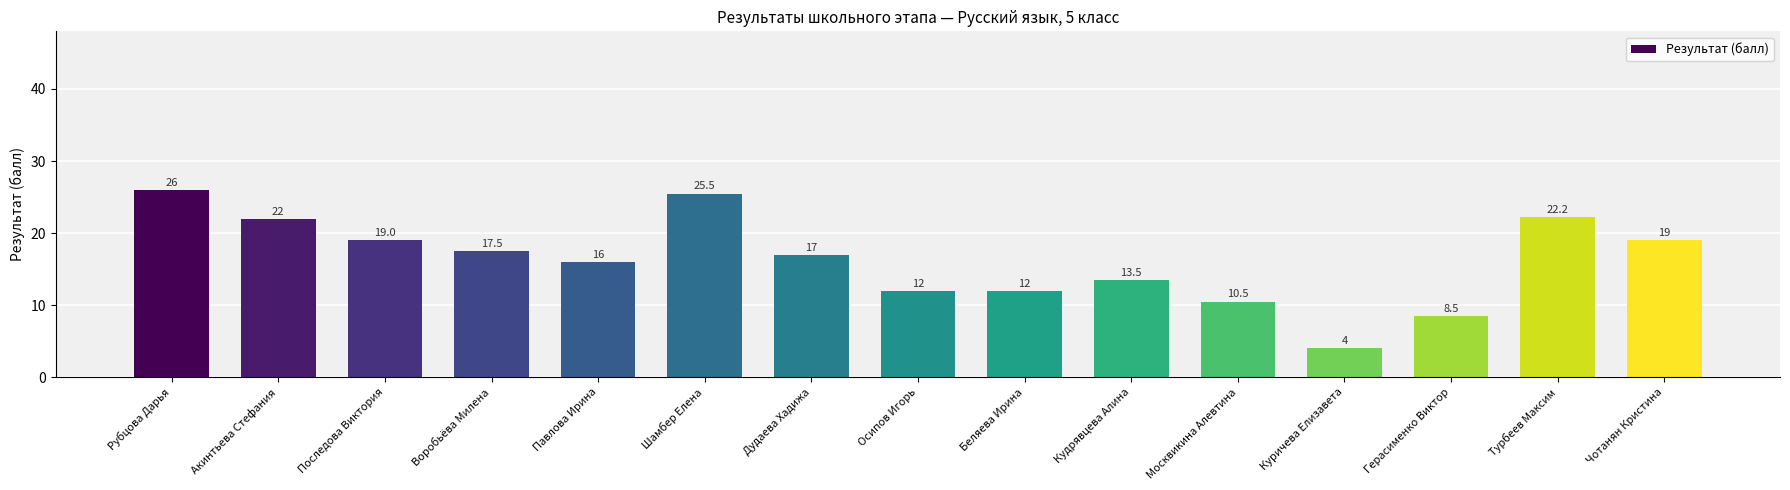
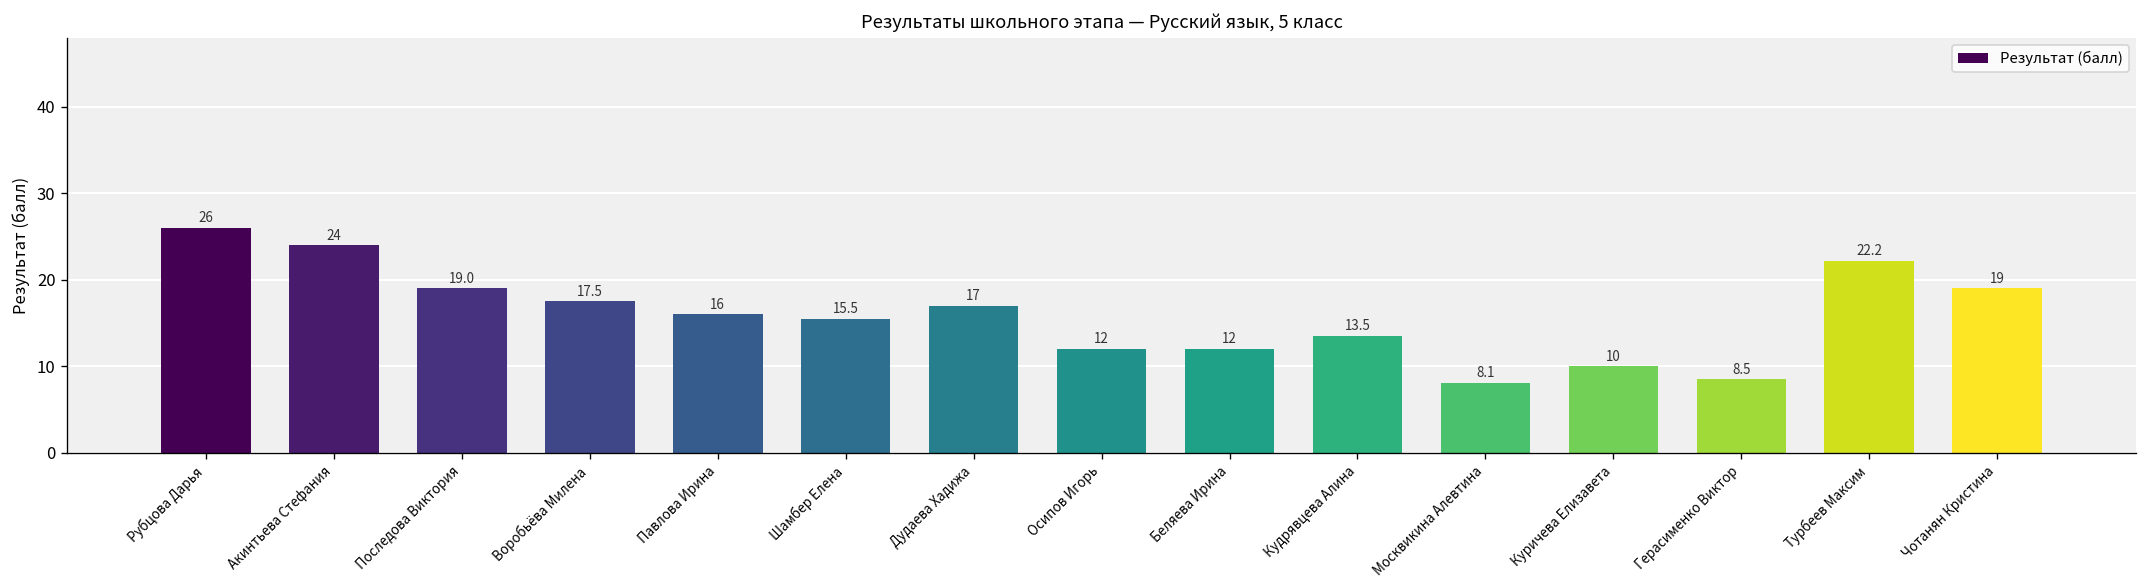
Акинтьева Стефания: 22 -> 24
Шамбер Елена: 25.5 -> 15.5
Москвикина Алевтина: 10.5 -> 8.1
Куричева Елизавета: 4 -> 10
